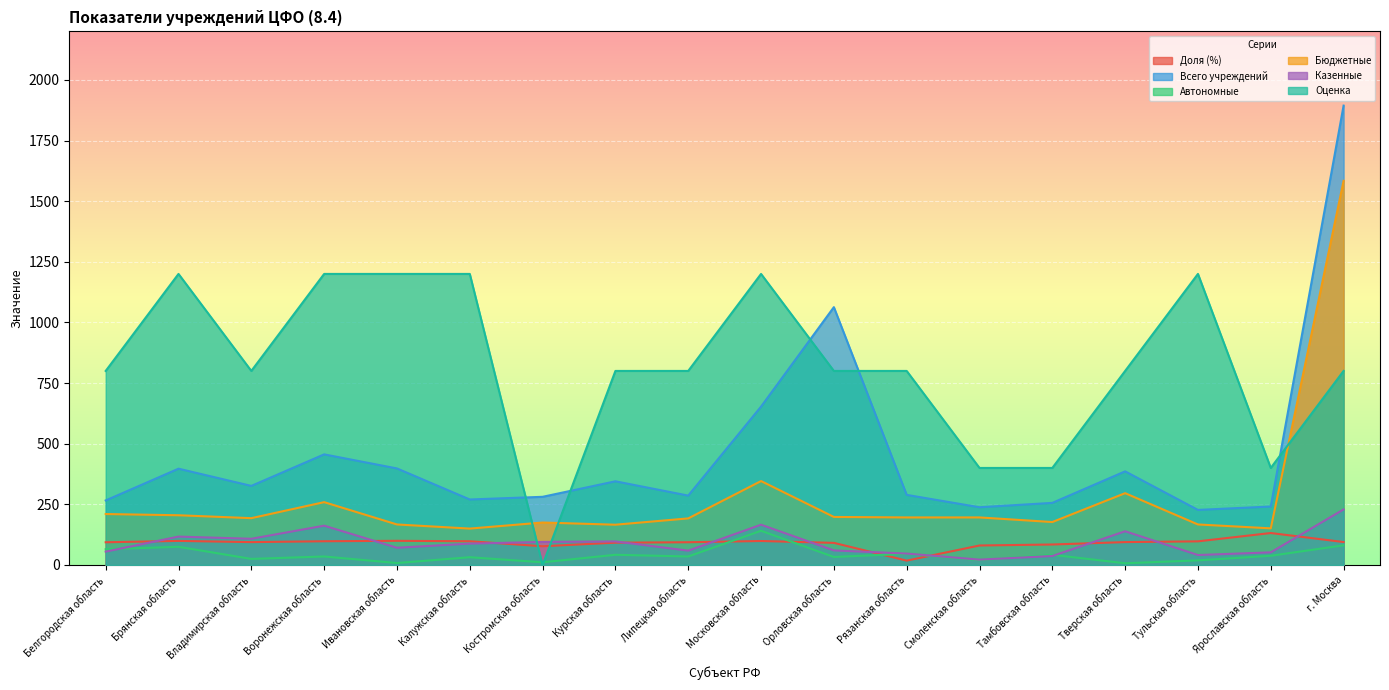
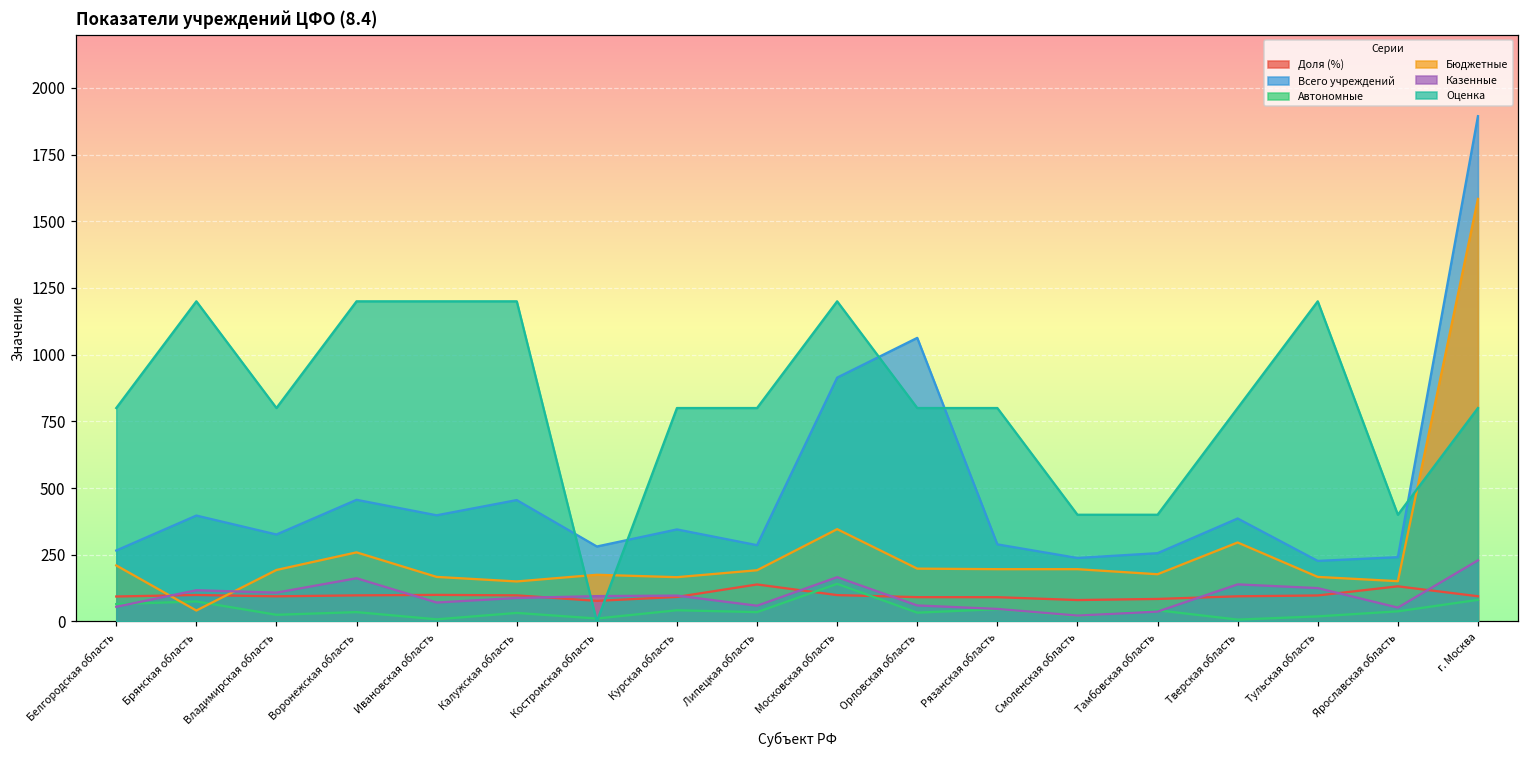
Бюджетные, Брянская область: 210 -> 40
Всего учреждений, Калужская область: 270 -> 460
Доля (%), Липецкая область: 90 -> 140
Всего учреждений, Московская область: 650 -> 910
Доля (%), Рязанская область: 20 -> 90
Казенные, Тульская область: 40 -> 130
